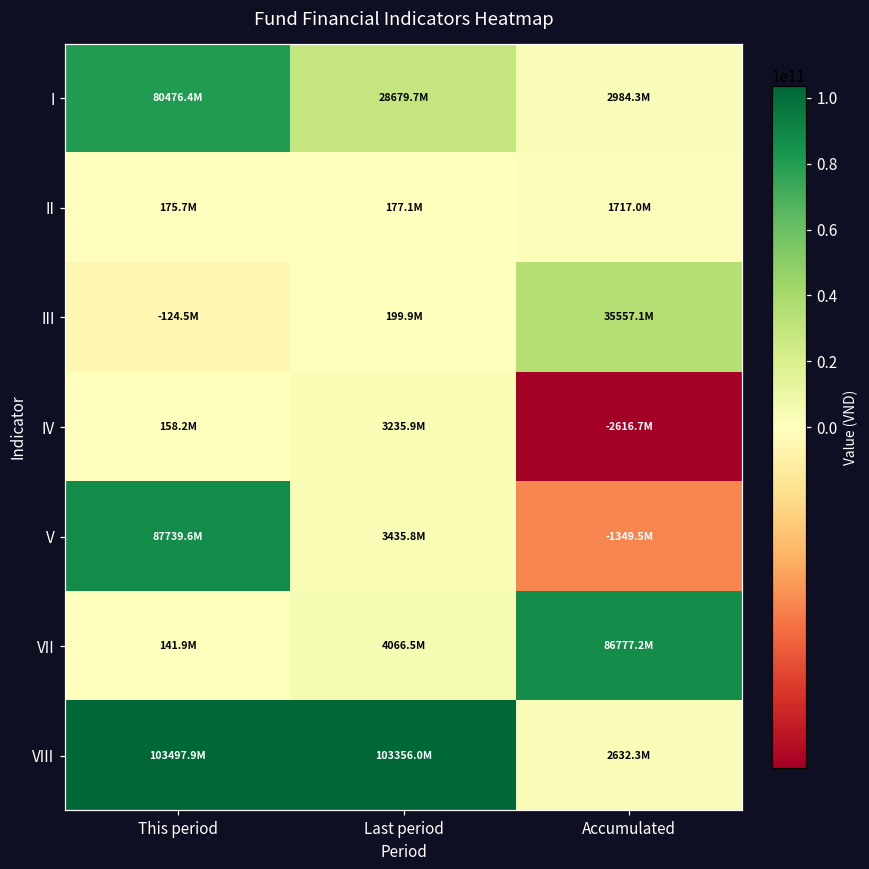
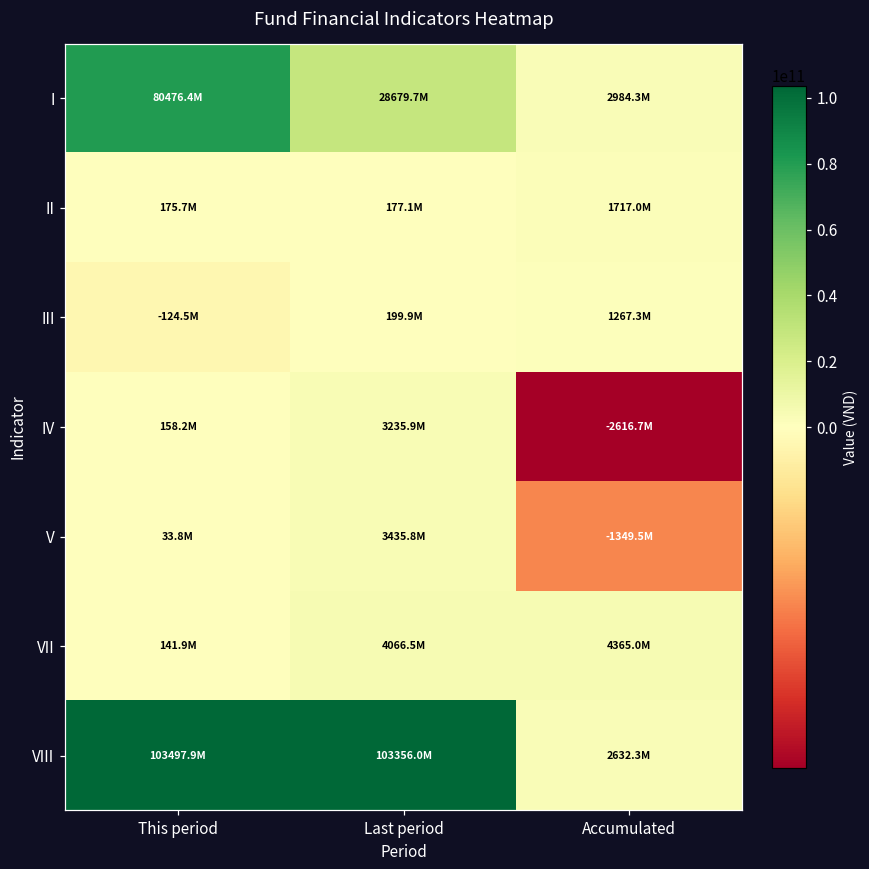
III, Accumulated: 35557.1M -> 1267.3M
V, This period: 87739.6M -> 33.8M
VII, Accumulated: 86777.2M -> 4365.0M
